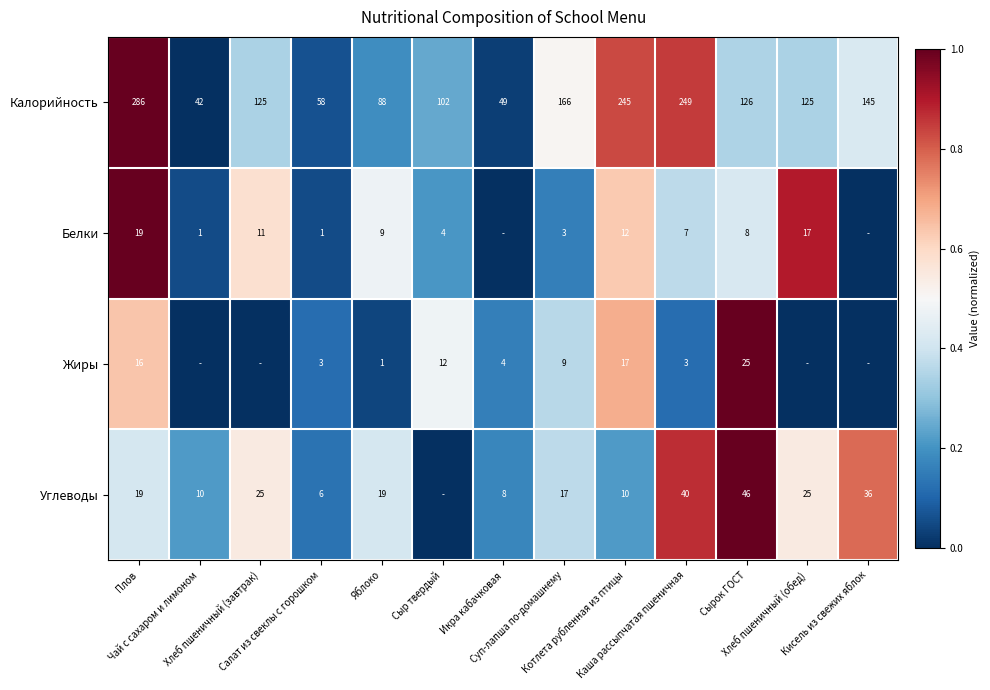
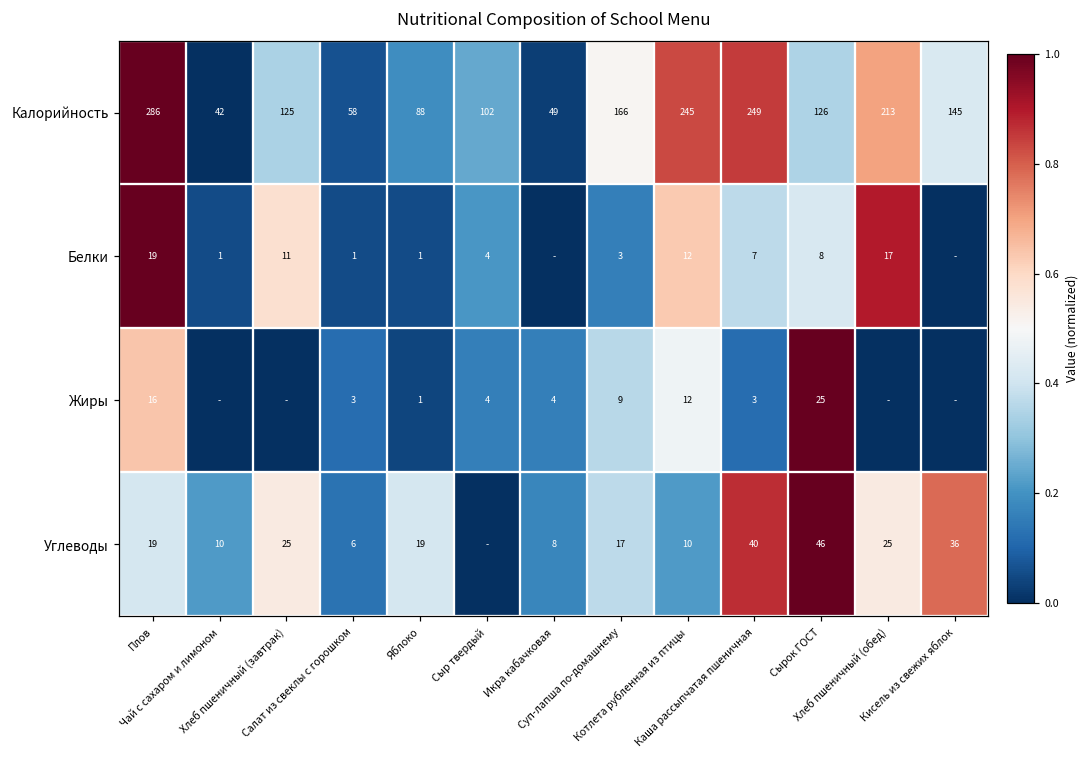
Калорийность, Хлеб пшеничный (обед): 125 -> 213
Белки, Яблоко: 9 -> 1
Жиры, Сыр твердый: 12 -> 4
Жиры, Котлета рубленная из птицы: 17 -> 12
